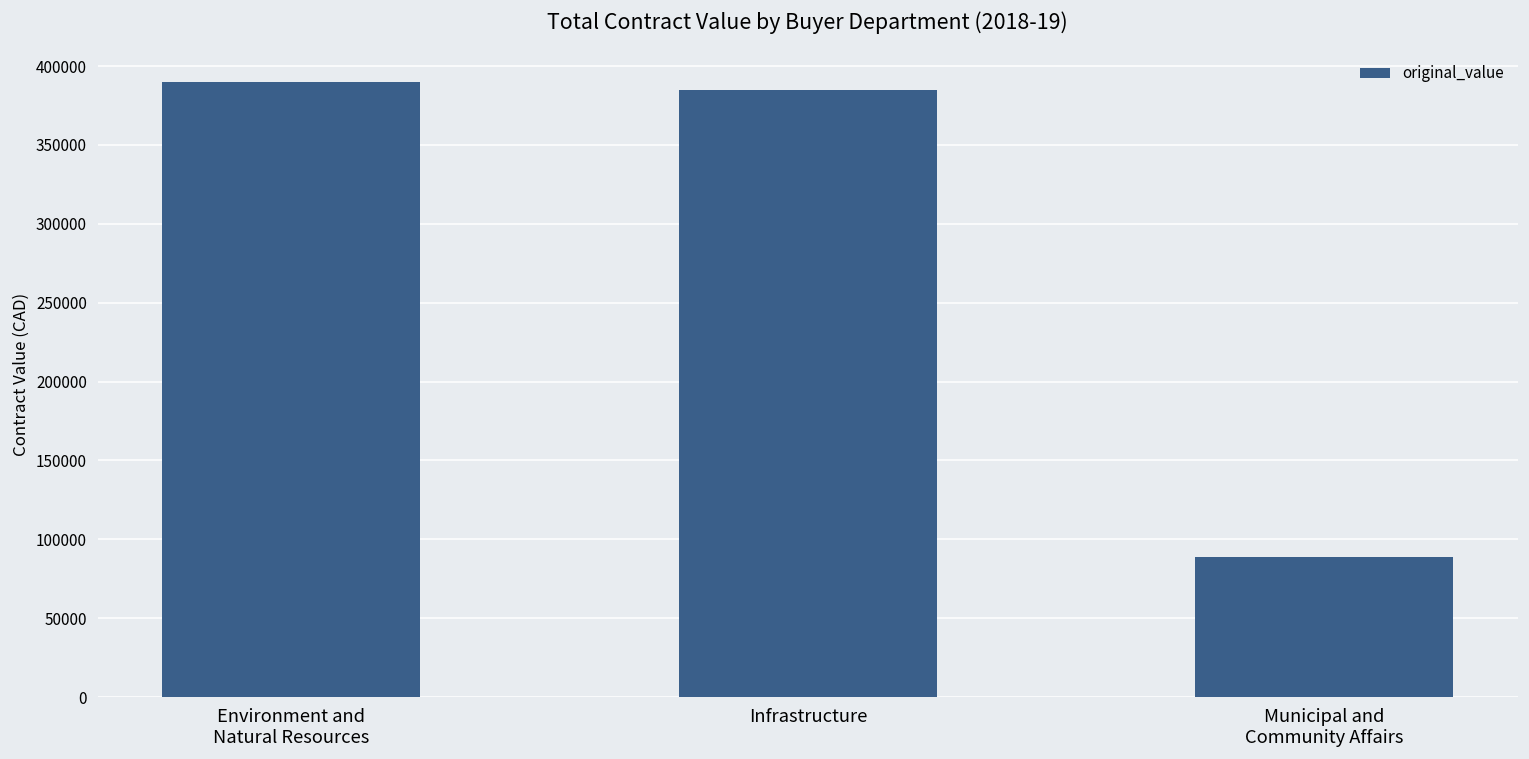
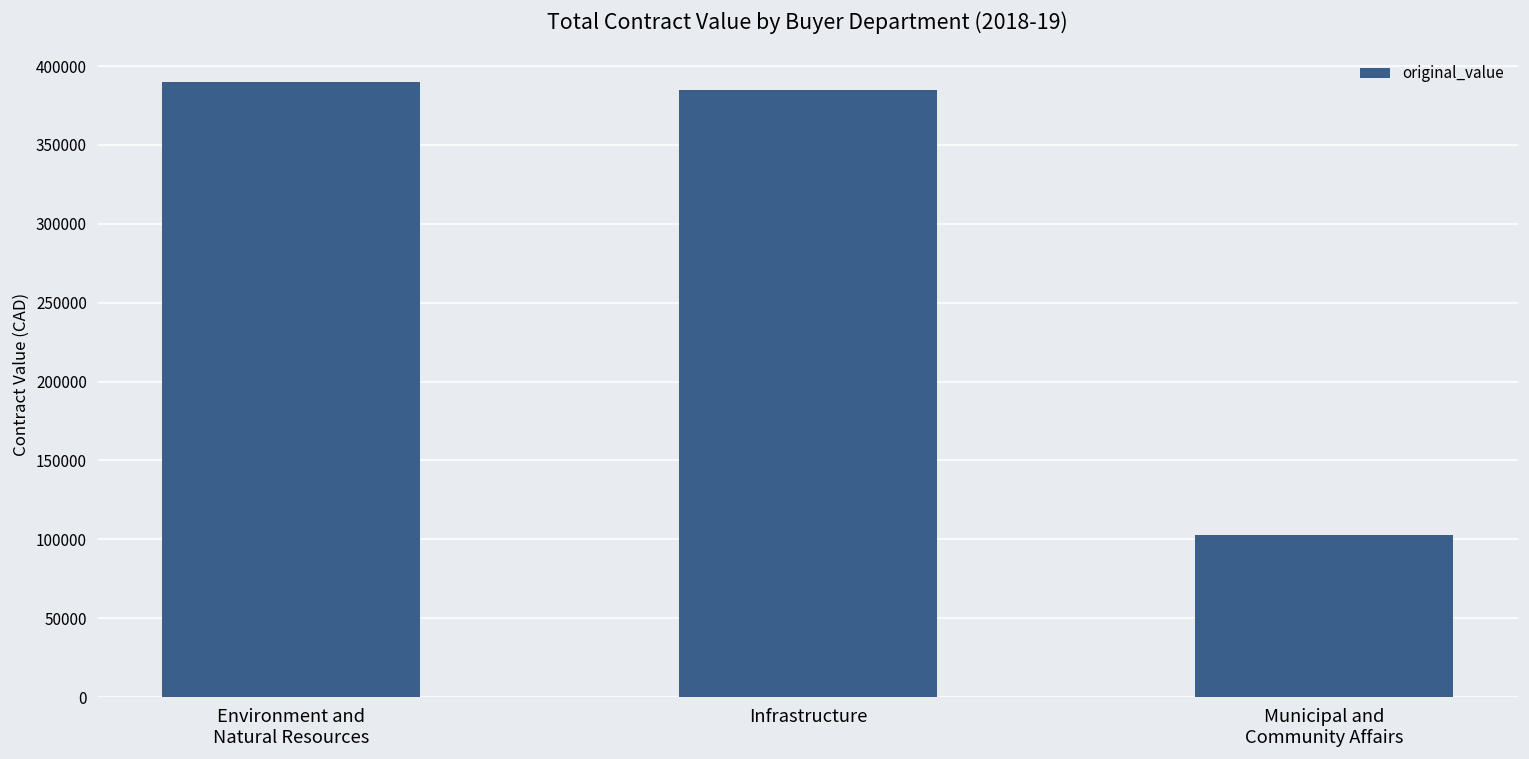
Municipal and Community Affairs: 89000 -> 103000
